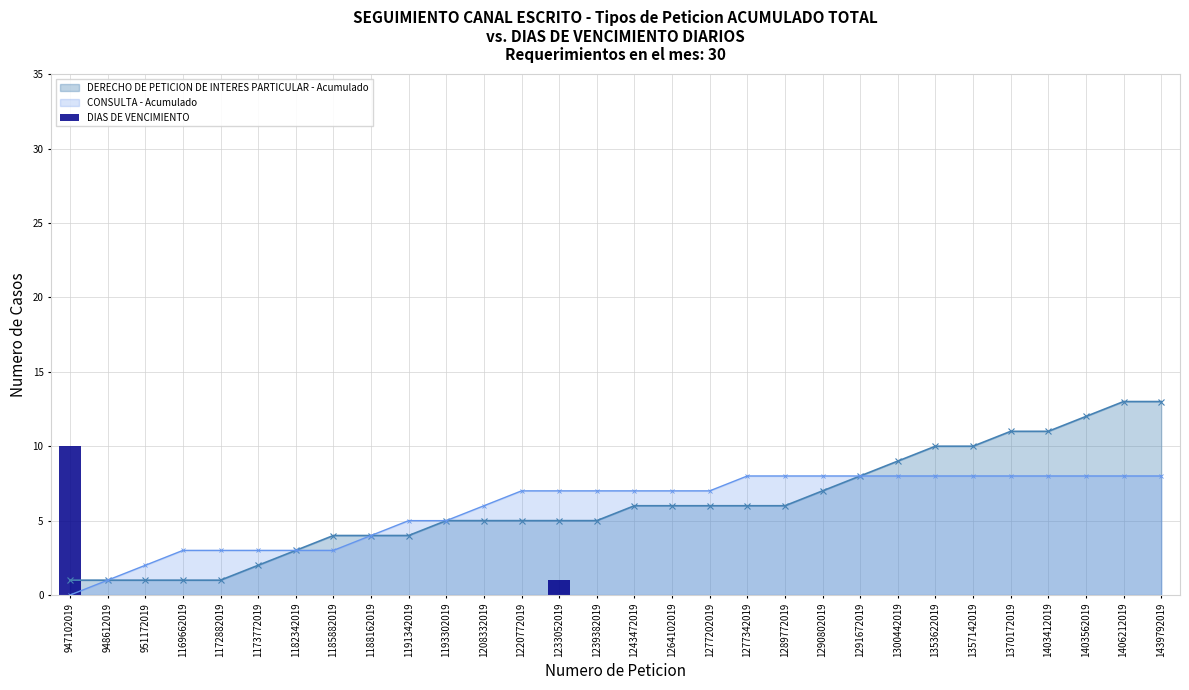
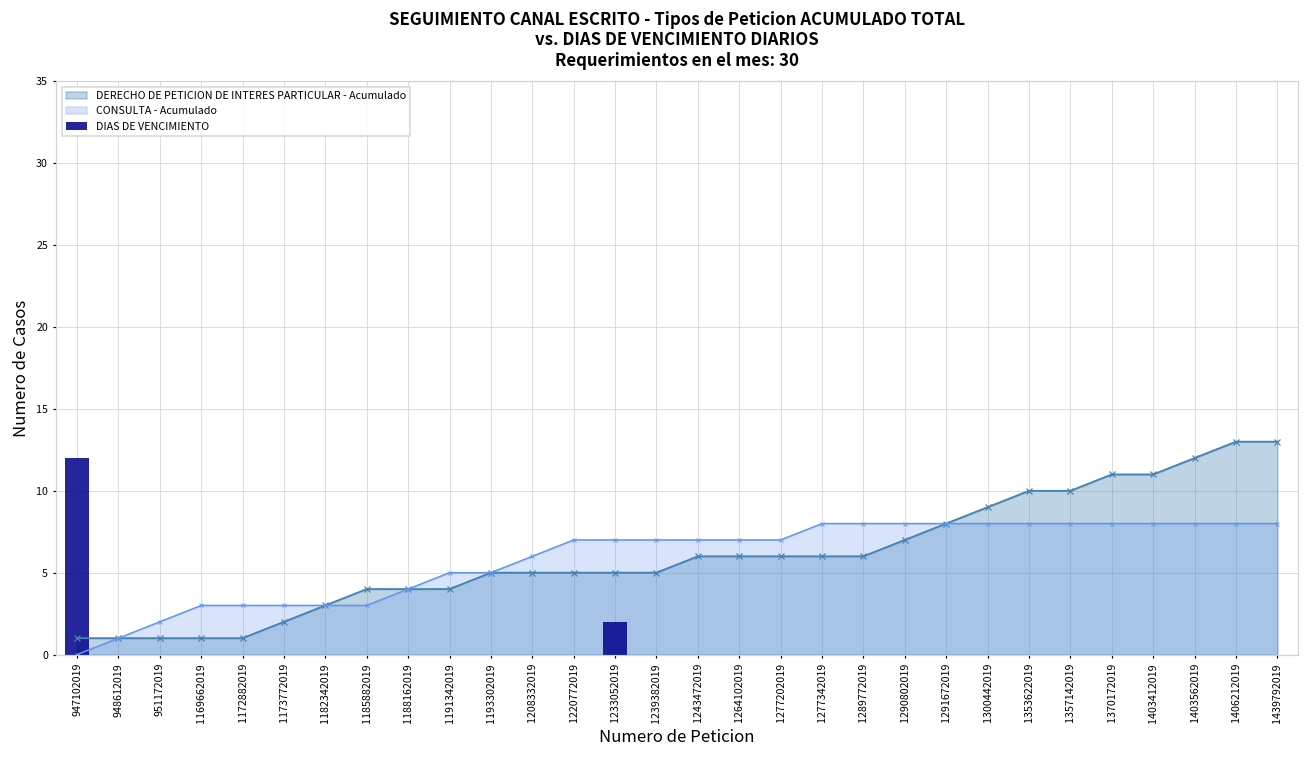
DIAS DE VENCIMIENTO, 947102019: 10 -> 12
DIAS DE VENCIMIENTO, 1233052019: 1 -> 2
